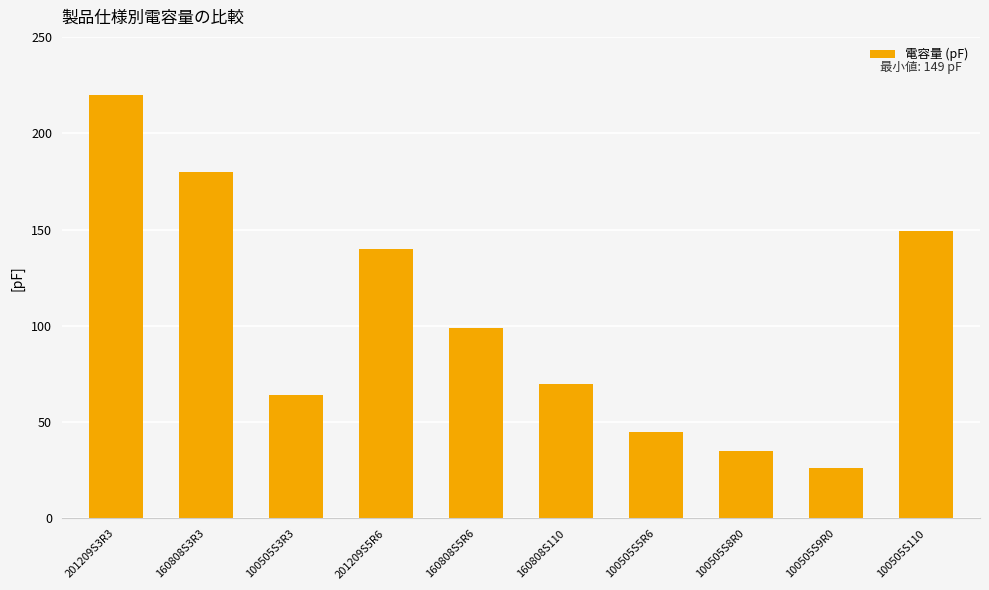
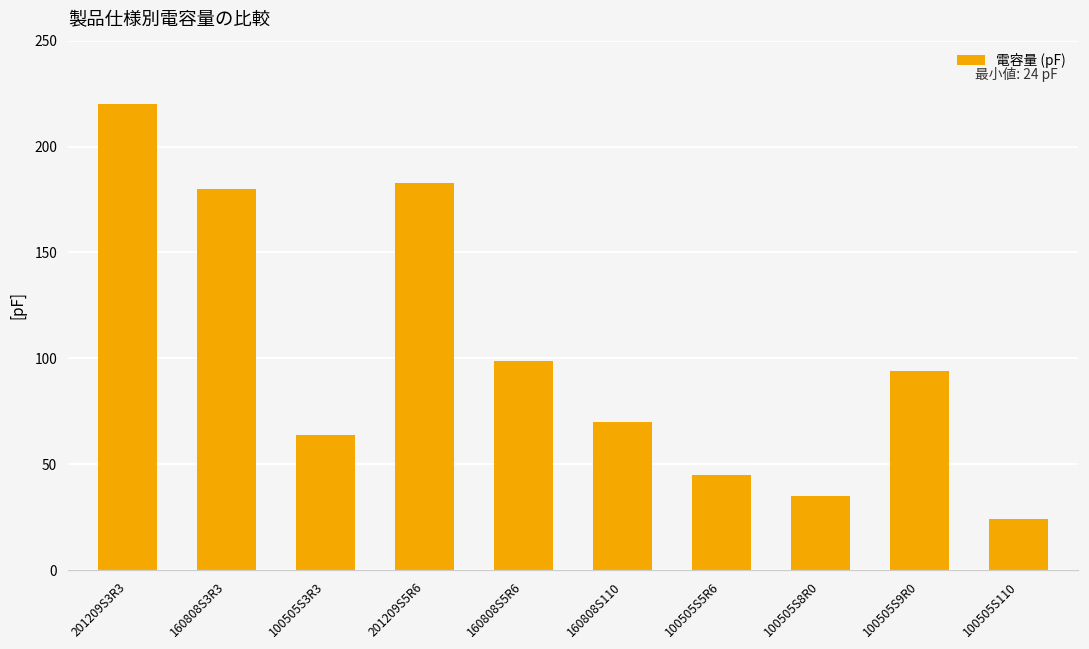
201209S5R6: 140 -> 183
100505S9R0: 26 -> 94
100505S110: 149 -> 24
